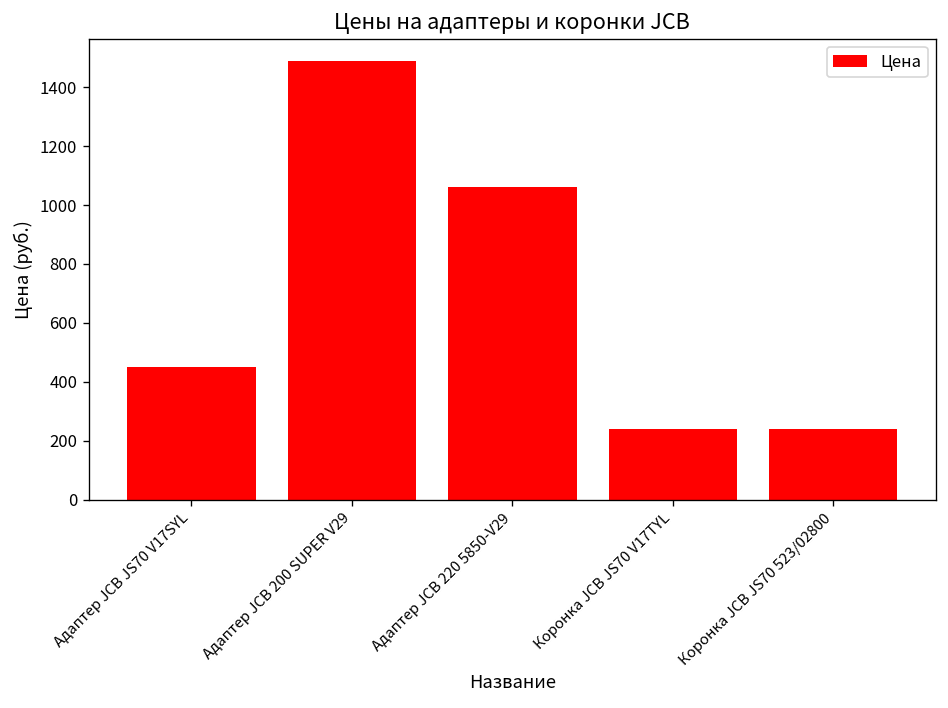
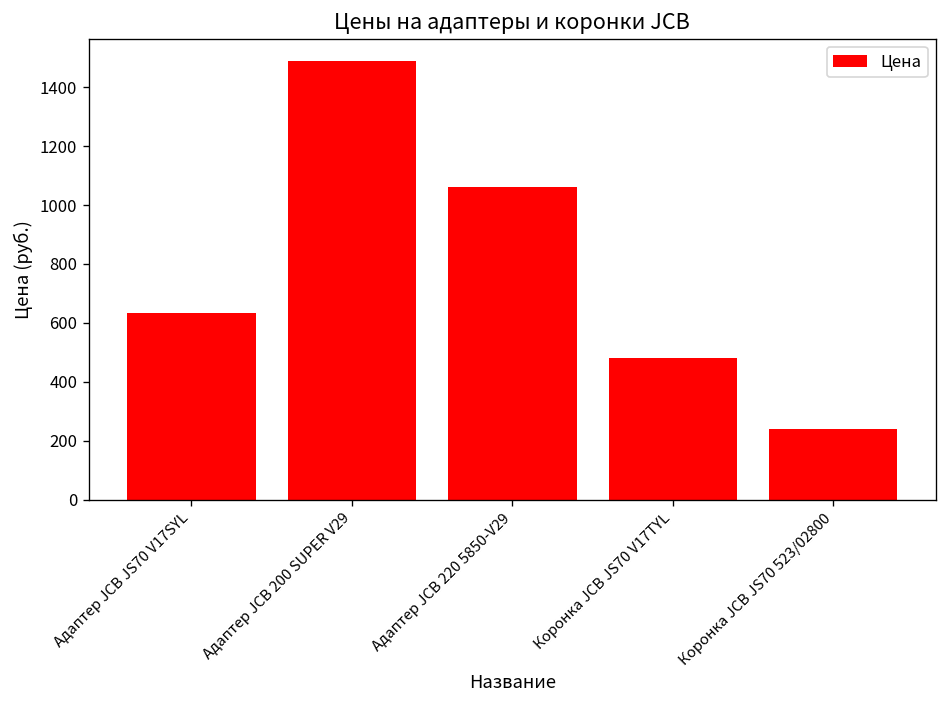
Адаптер JCB JS70 V17SYL: 450 -> 630
Коронка JCB JS70 V17TYL: 240 -> 480
